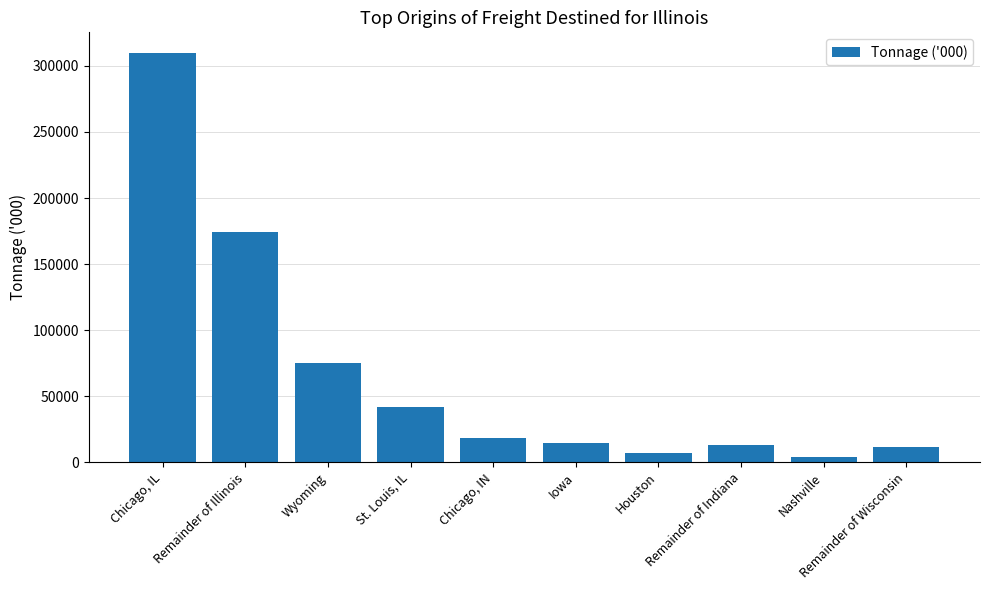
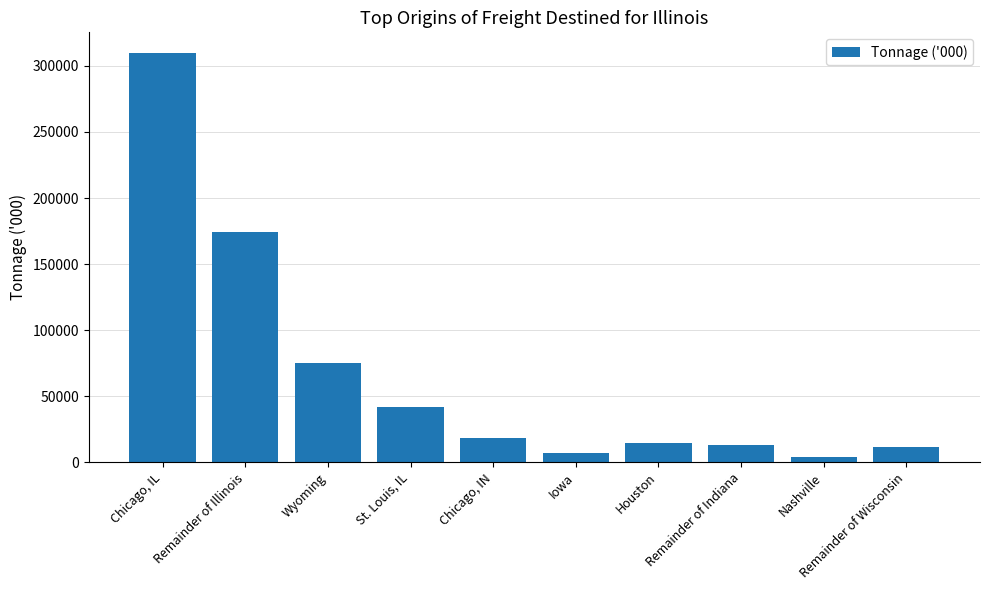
Iowa: 14000 -> 7000
Houston: 7000 -> 14000
